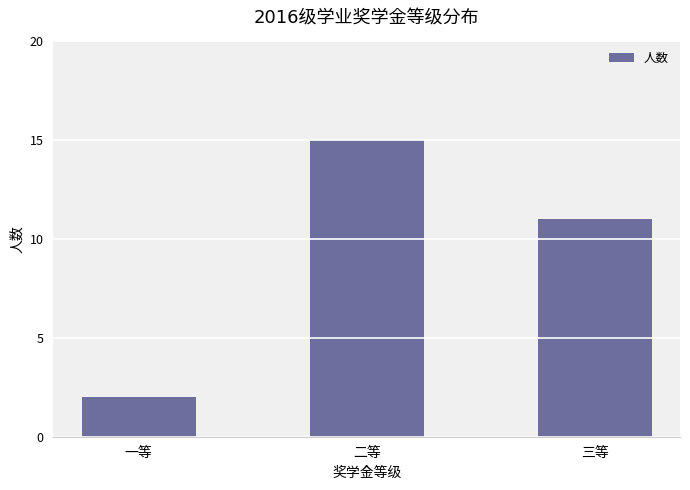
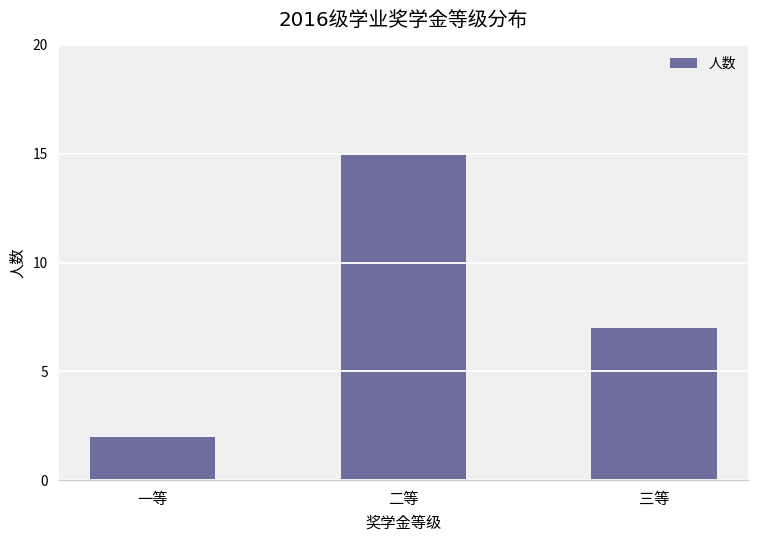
三等: 11 -> 7
